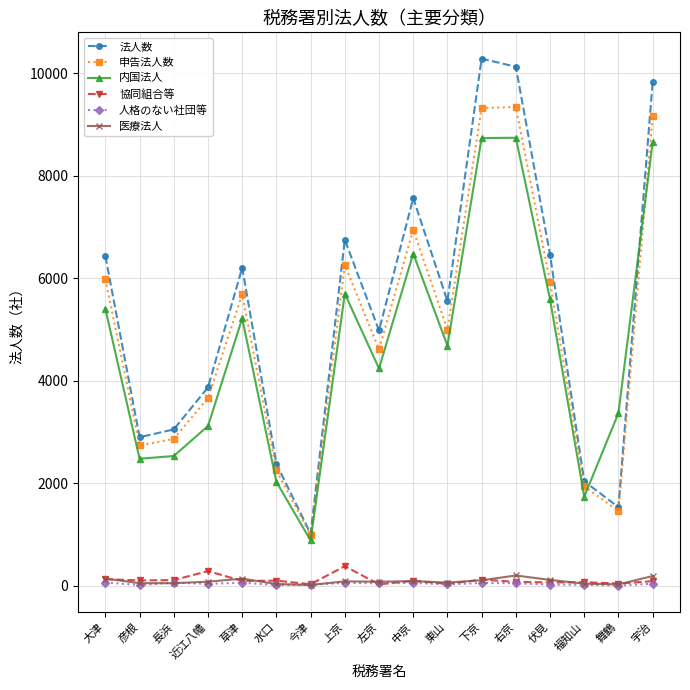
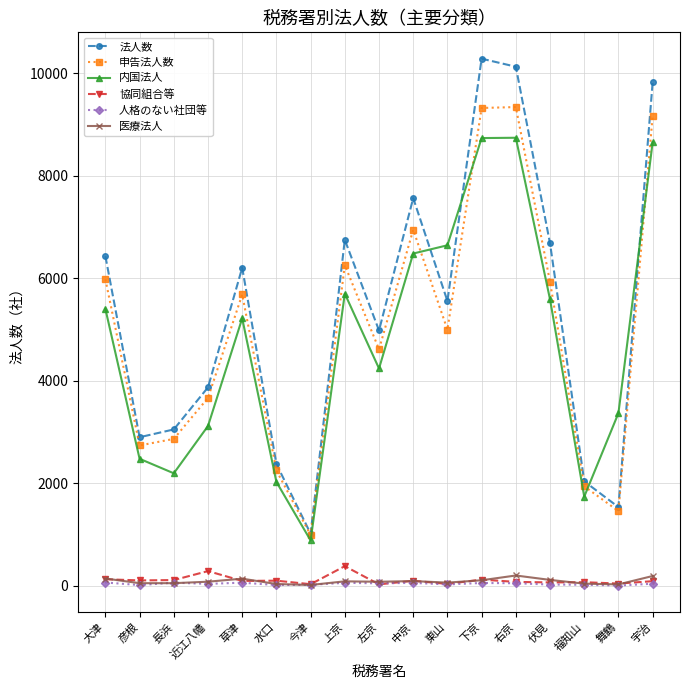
内国法人, 長浜: 2500 -> 2200
内国法人, 東山: 4700 -> 6600
法人数, 伏見: 6500 -> 6700
